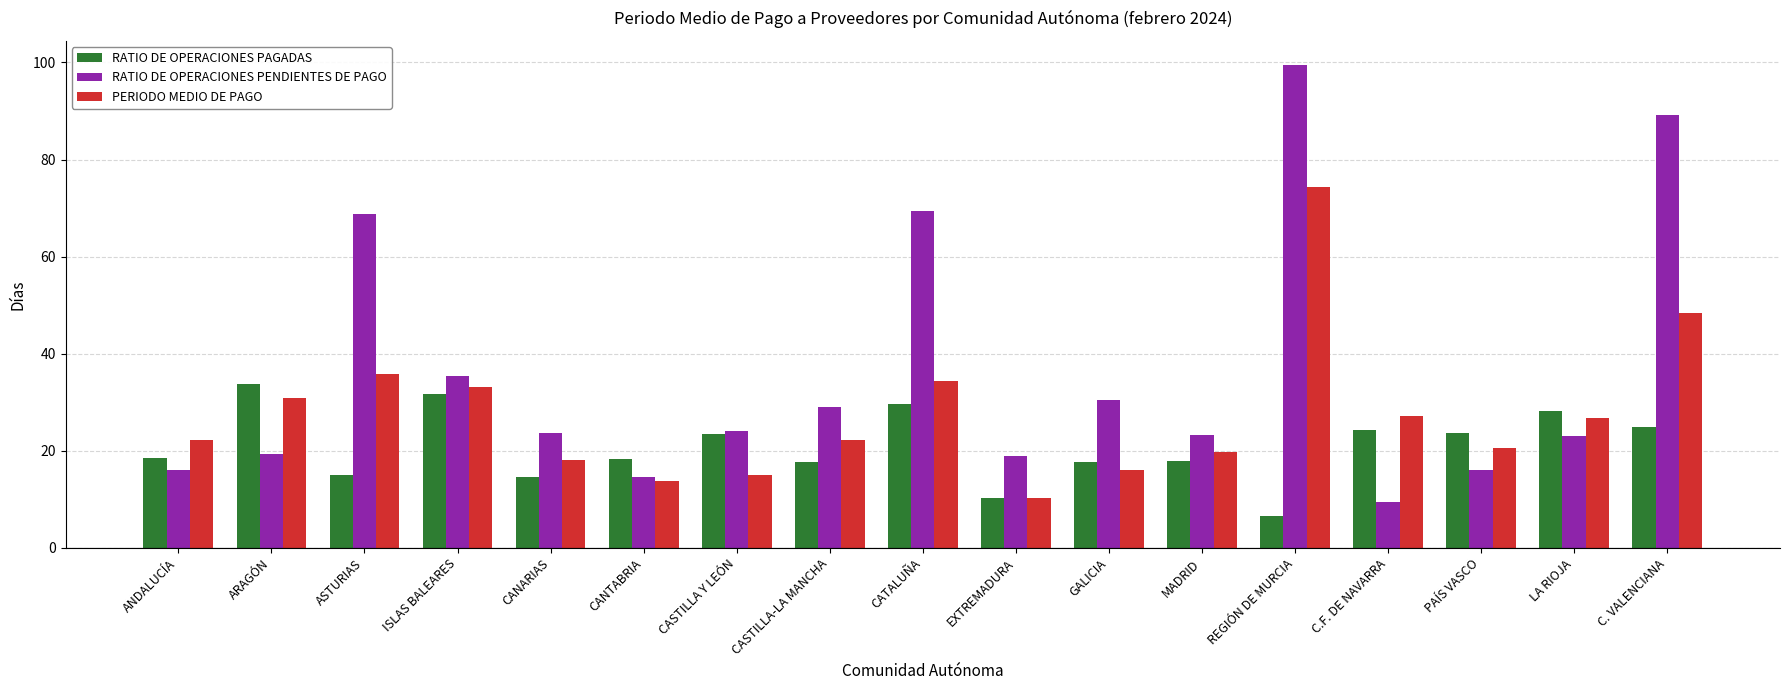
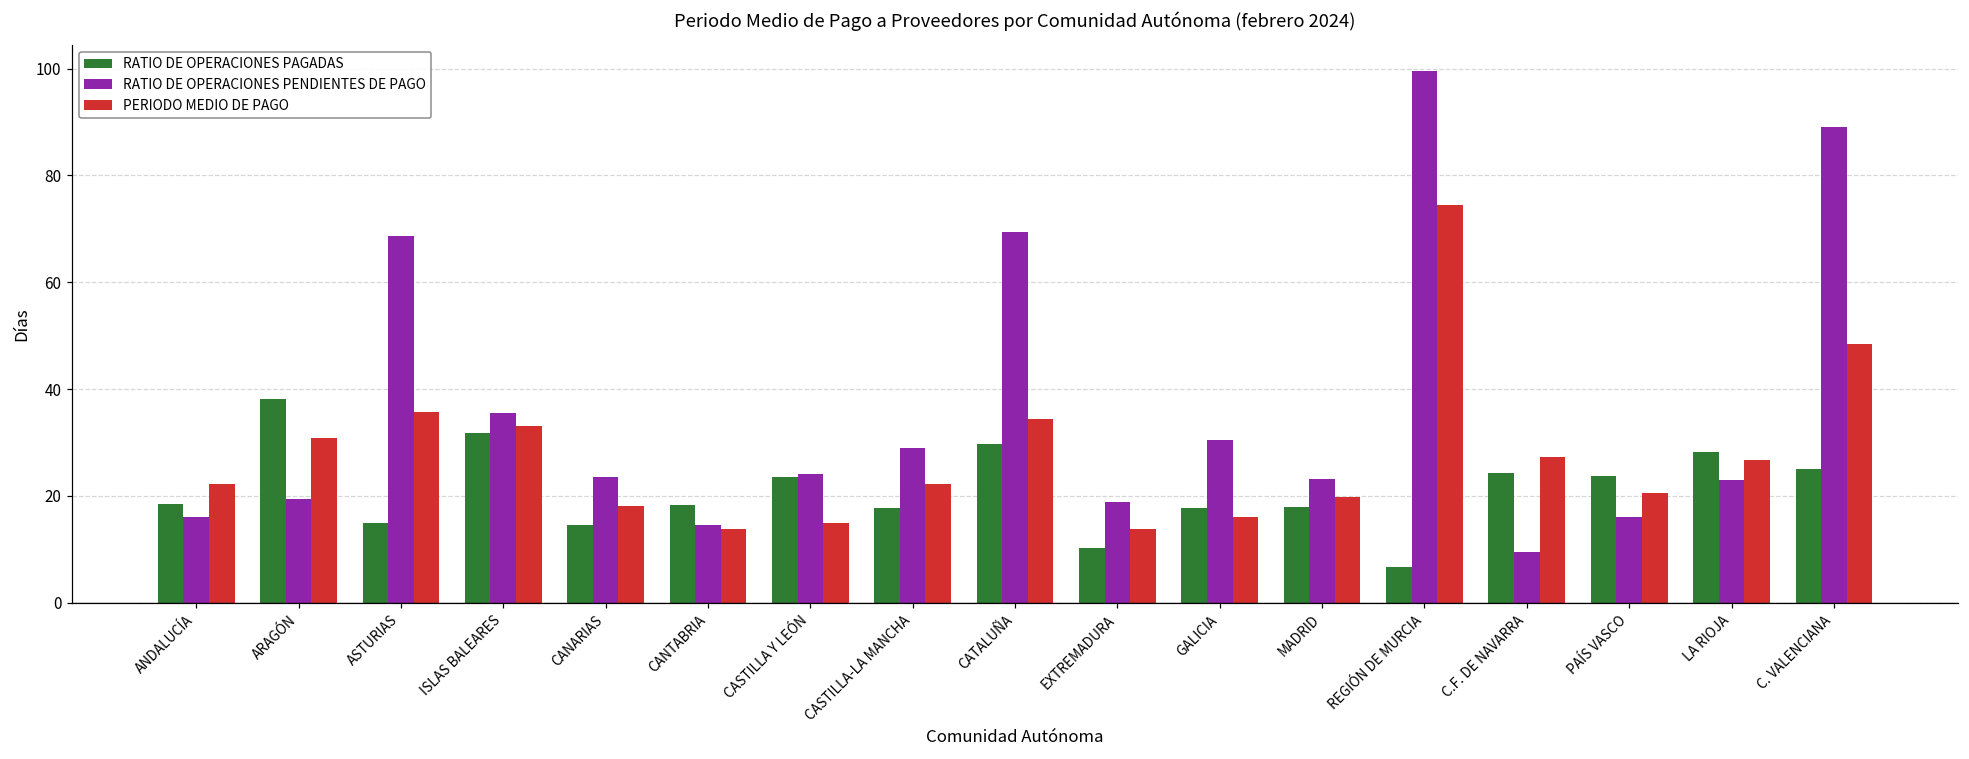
RATIO DE OPERACIONES PAGADAS, ARAGÓN: 34 -> 38
PERIODO MEDIO DE PAGO, EXTREMADURA: 10 -> 14
